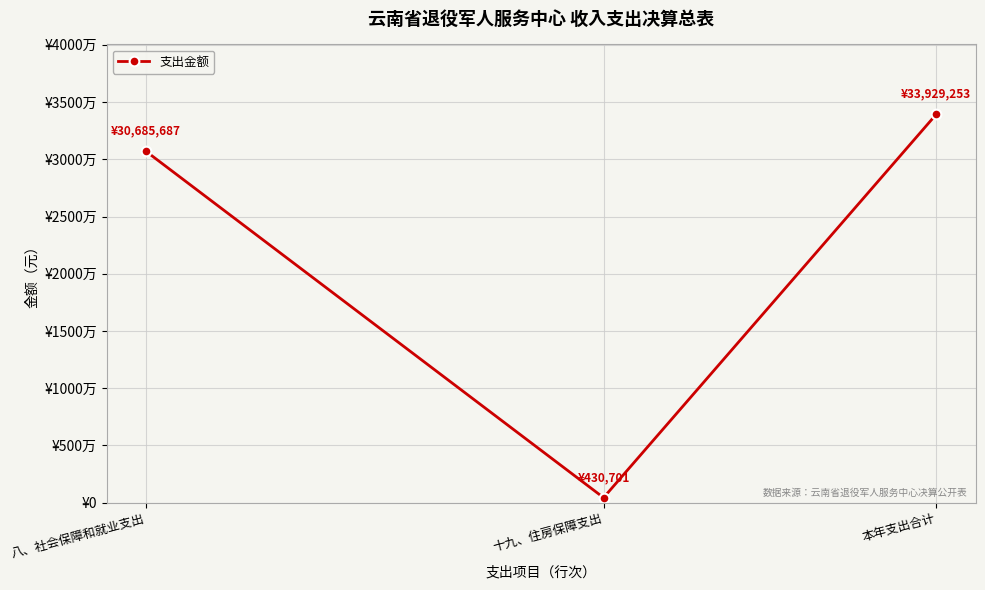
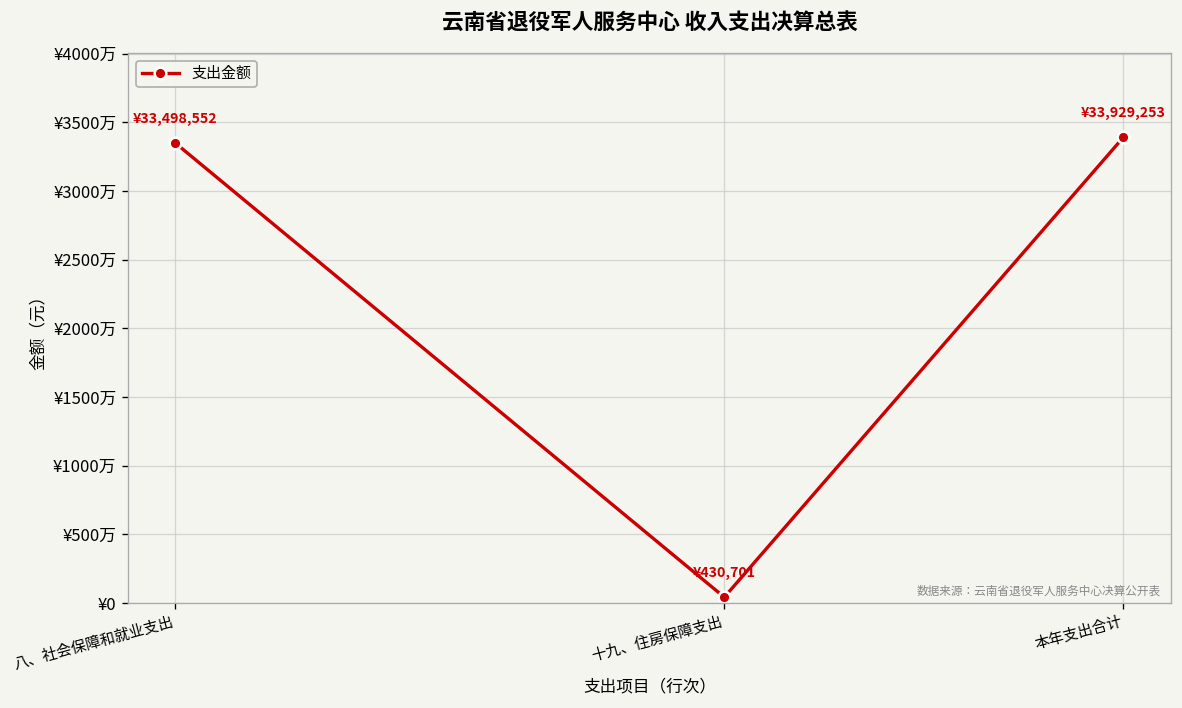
八、社会保障和就业支出: ¥30,685,687 -> ¥33,498,552
